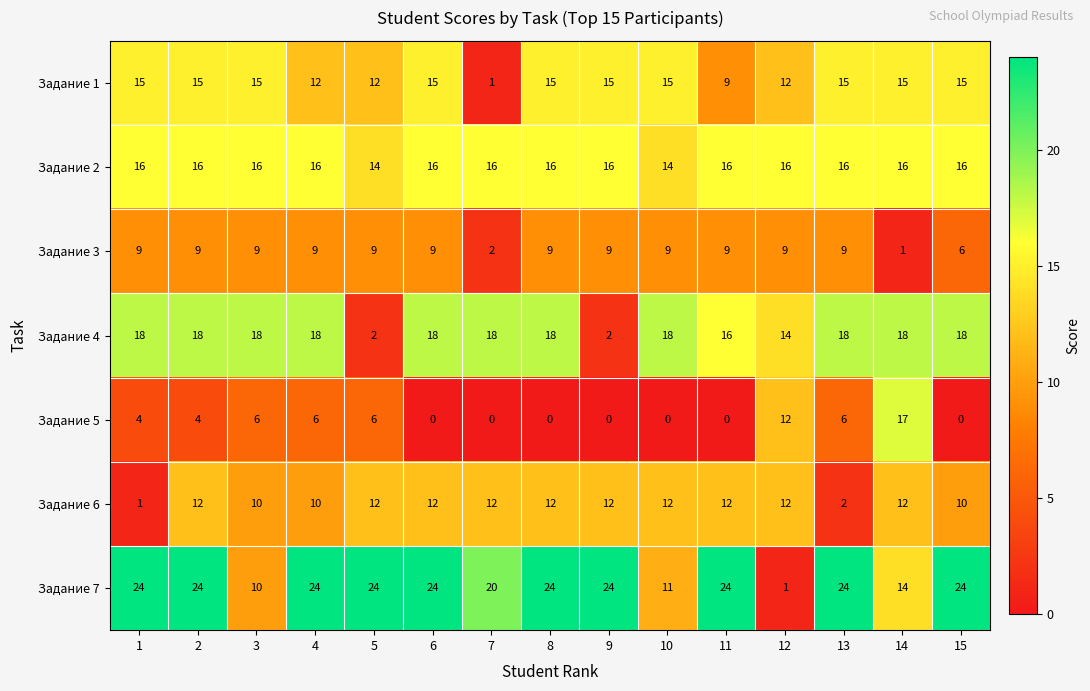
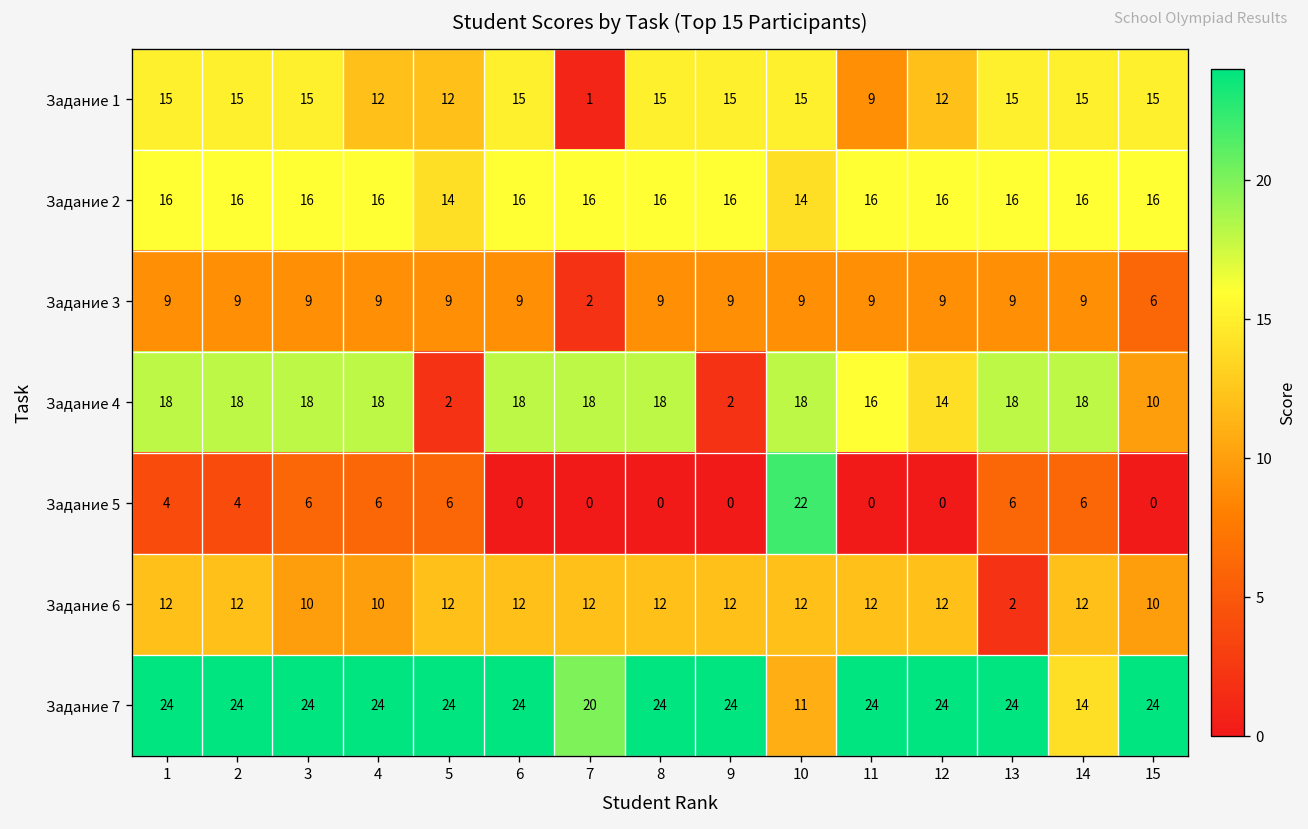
Задание 3, 14: 1 -> 9
Задание 4, 15: 18 -> 10
Задание 5, 10: 0 -> 22
Задание 5, 12: 12 -> 0
Задание 5, 14: 17 -> 6
Задание 6, 1: 1 -> 12
Задание 7, 3: 10 -> 24
Задание 7, 12: 1 -> 24
